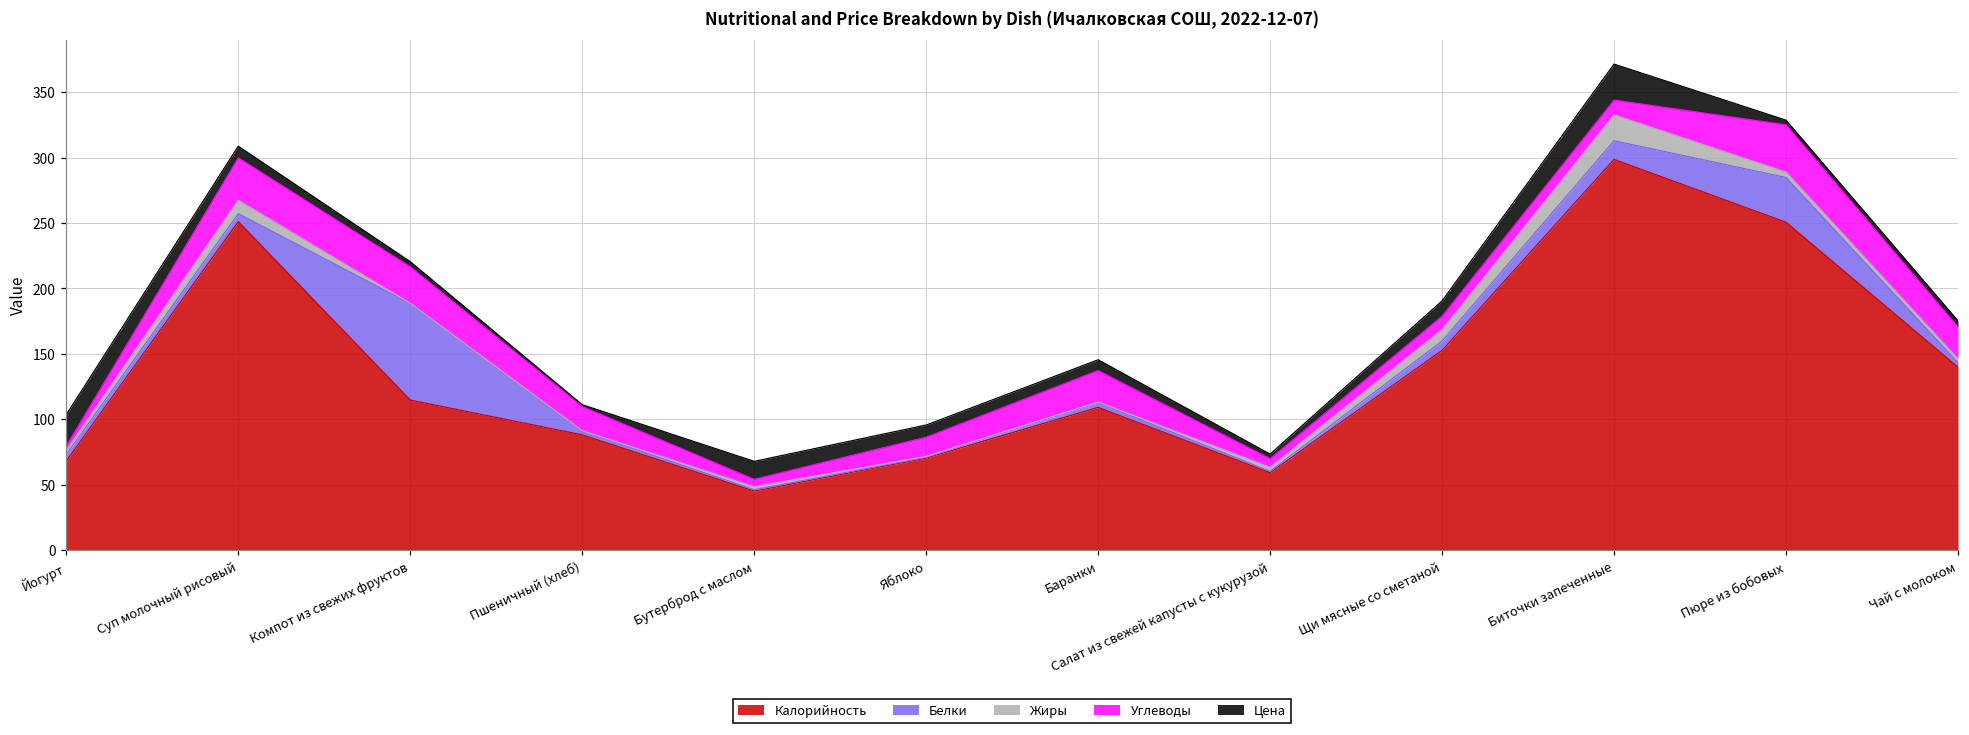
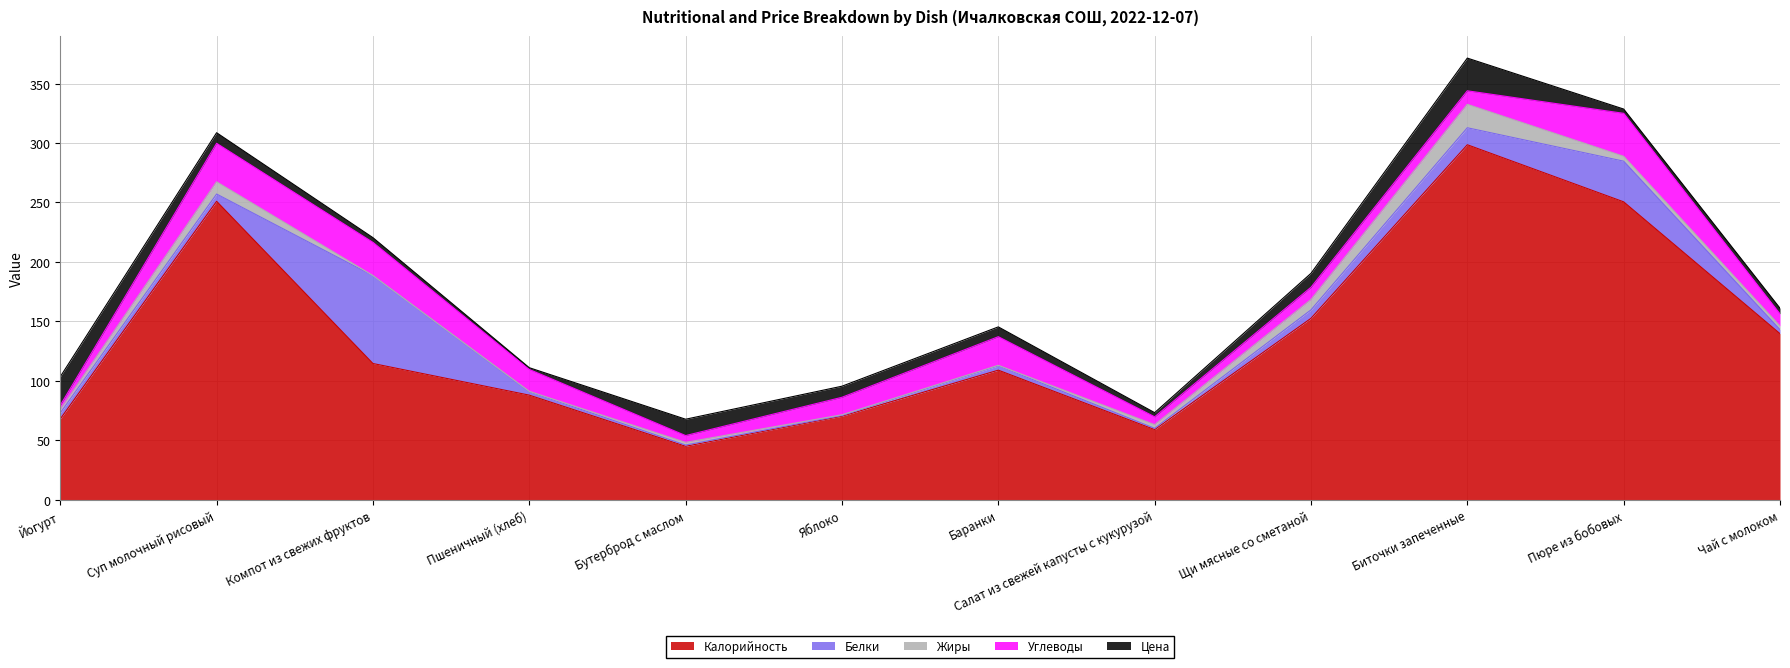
Углеводы, Чай с молоком: 24 -> 10
